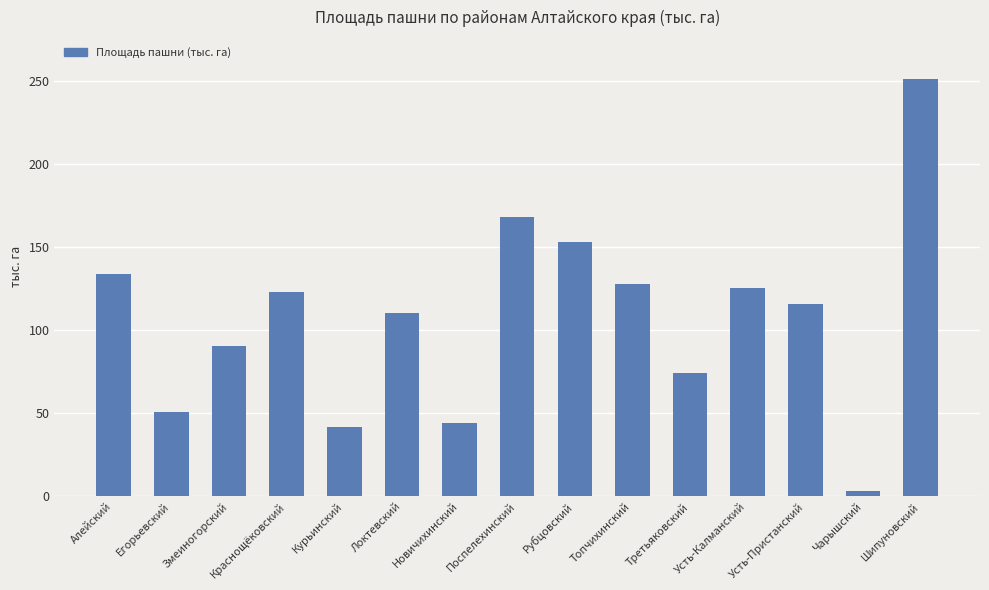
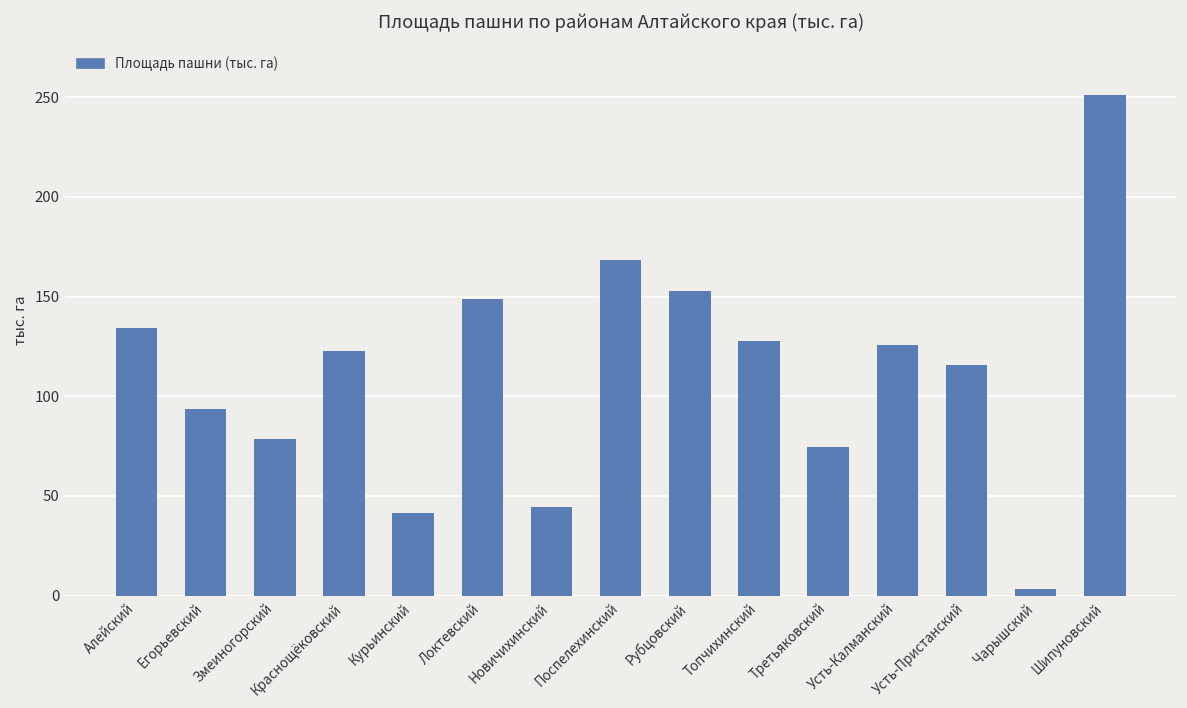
Егорьевский: 51 -> 94
Змеиногорский: 90 -> 79
Локтевский: 110 -> 149
